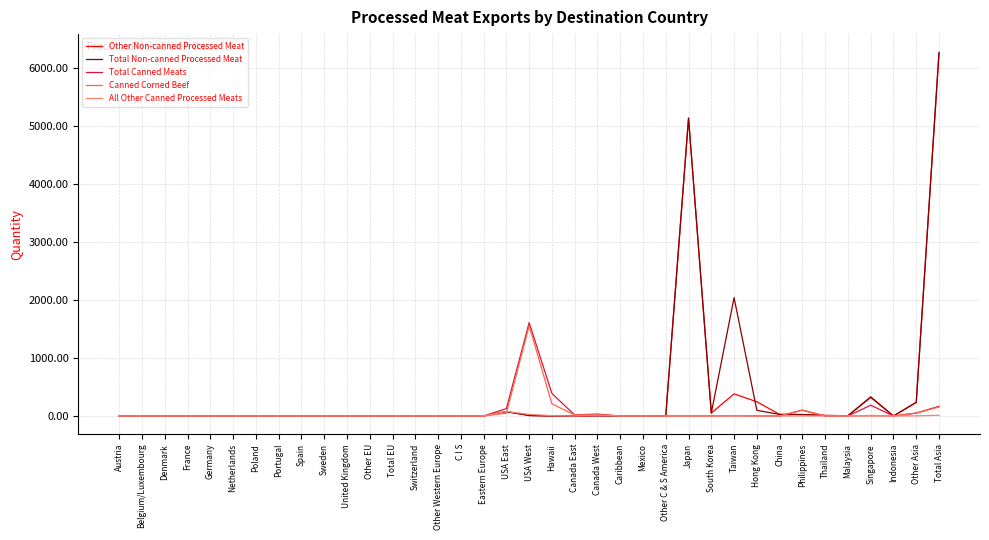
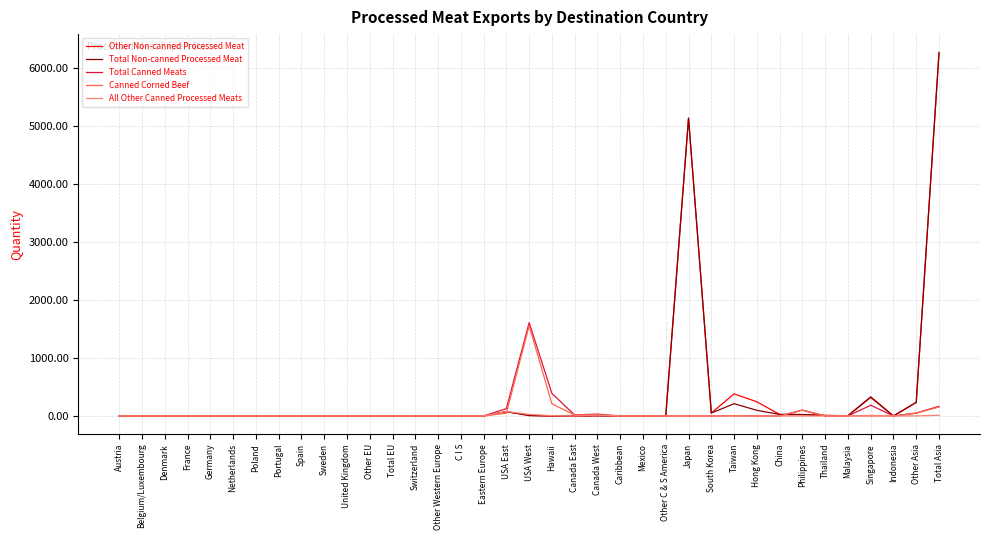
Total Non-canned Processed Meat, Taiwan: 2000 -> 200
